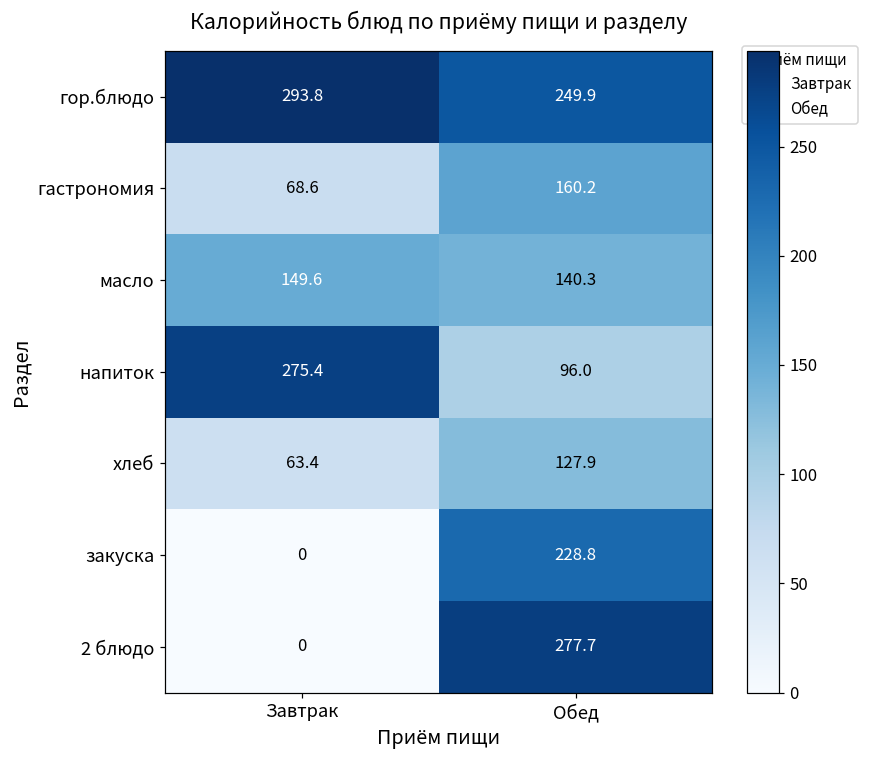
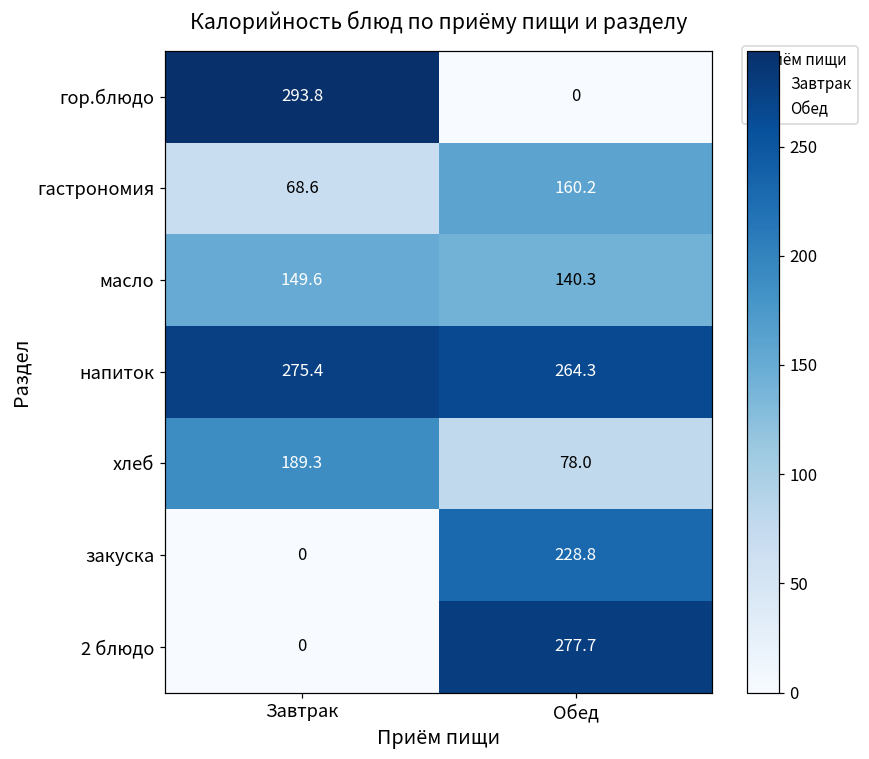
гор.блюдо, Обед: 249.9 -> 0
напиток, Обед: 96.0 -> 264.3
хлеб, Завтрак: 63.4 -> 189.3
хлеб, Обед: 127.9 -> 78.0
